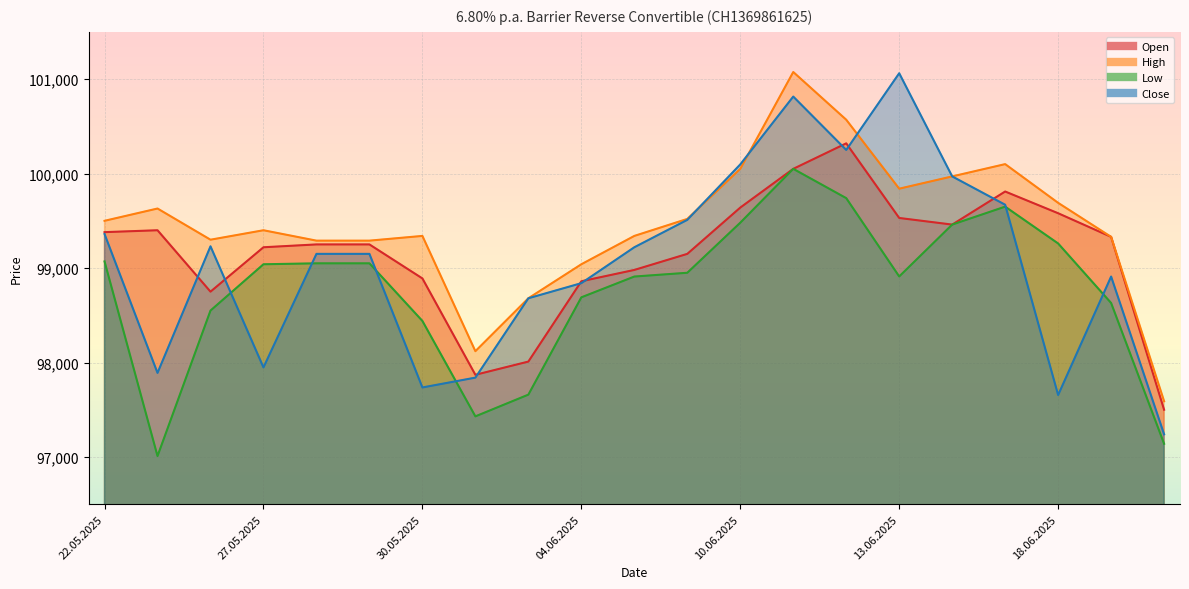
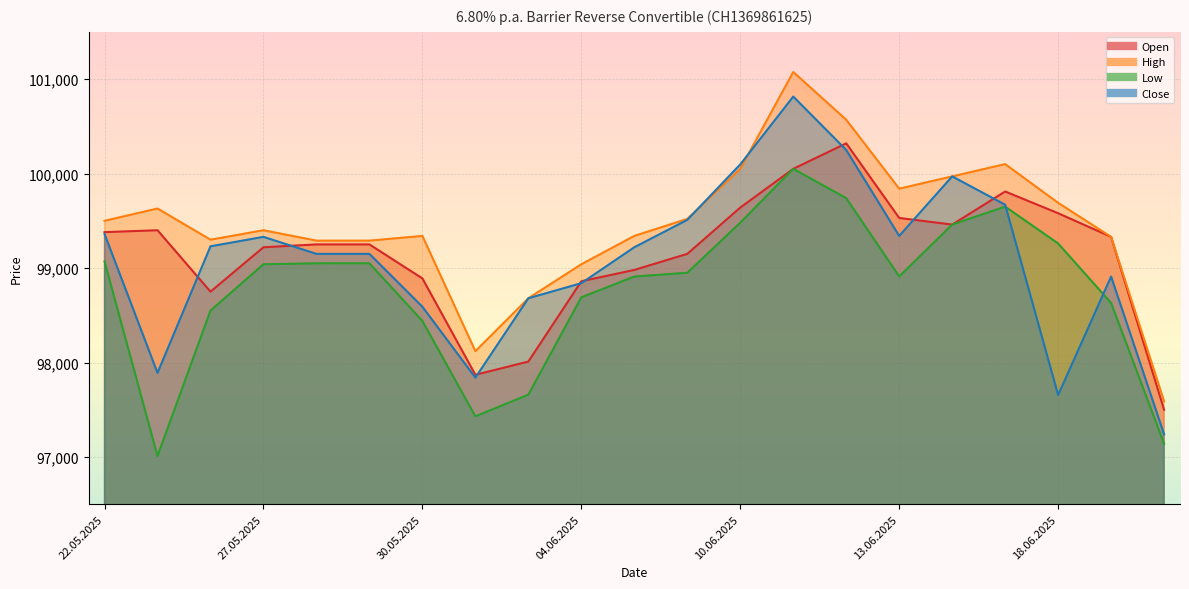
Close, 27.05.2025: 97,900 -> 99,300
Close, 30.05.2025: 97,700 -> 98,600
Close, 13.06.2025: 101,100 -> 99,300
